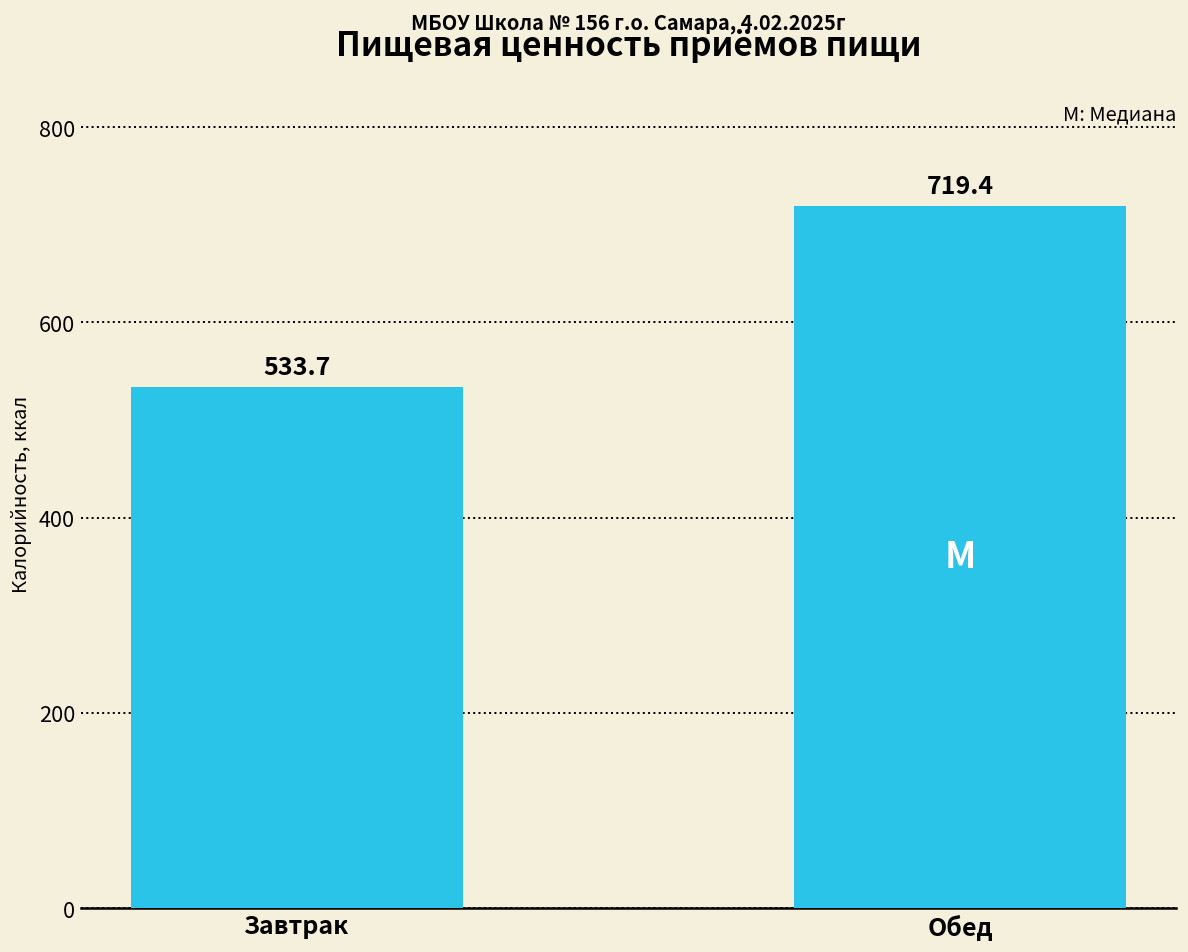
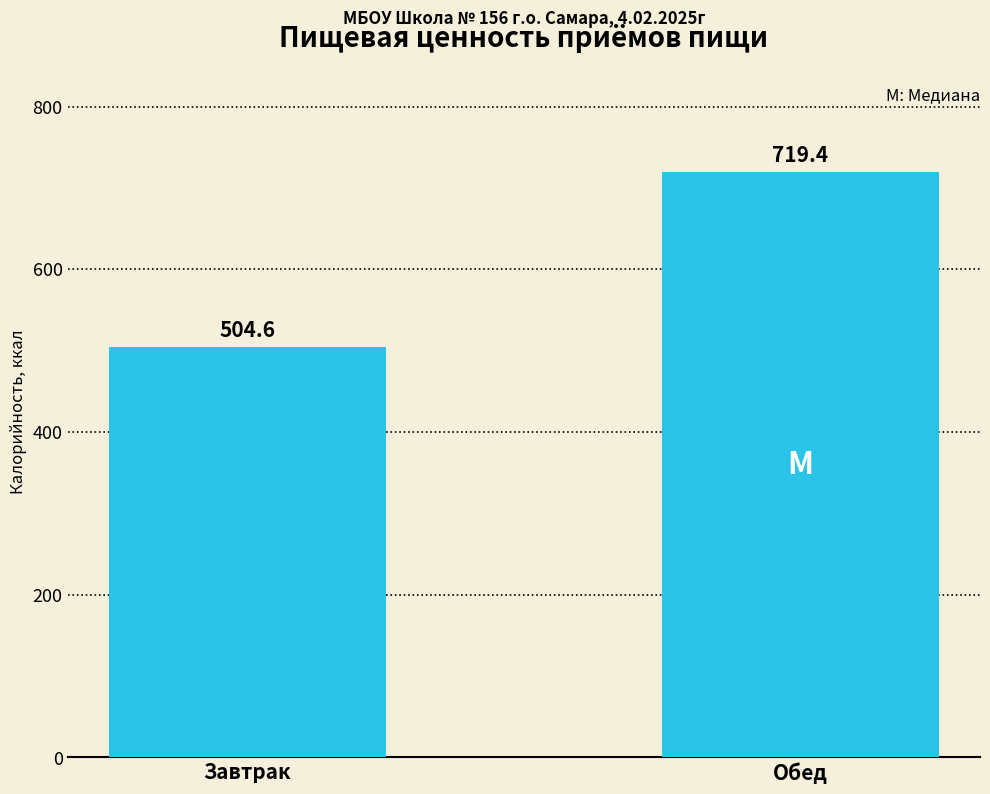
Завтрак: 533.7 -> 504.6
